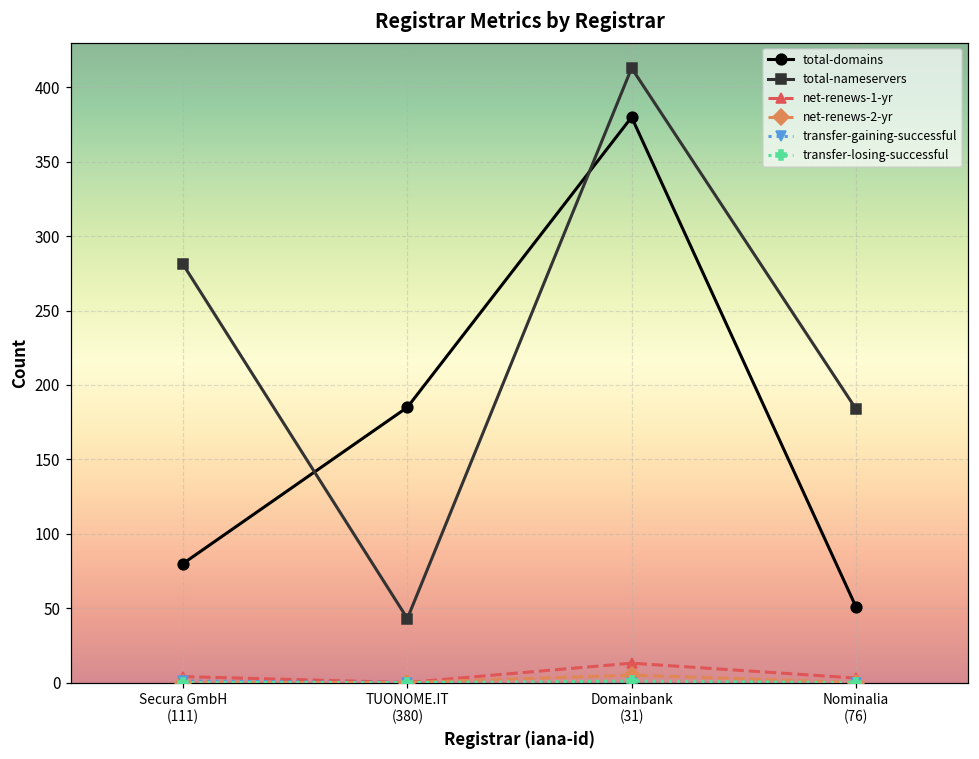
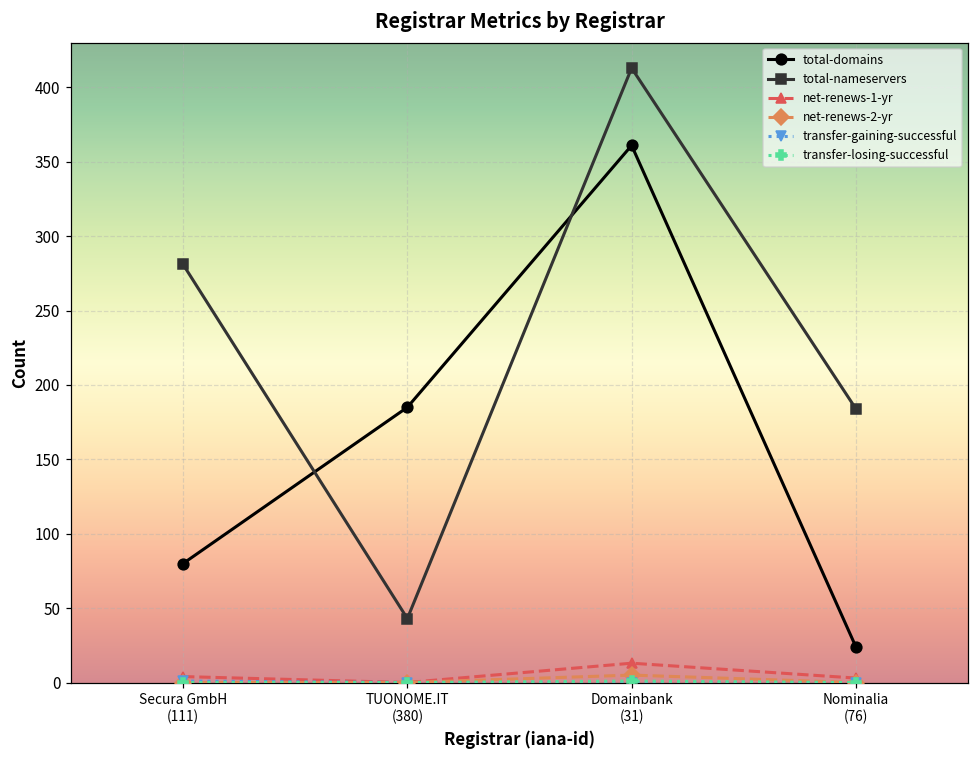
total-domains, Domainbank (31): 380 -> 361
total-domains, Nominalia (76): 51 -> 24
